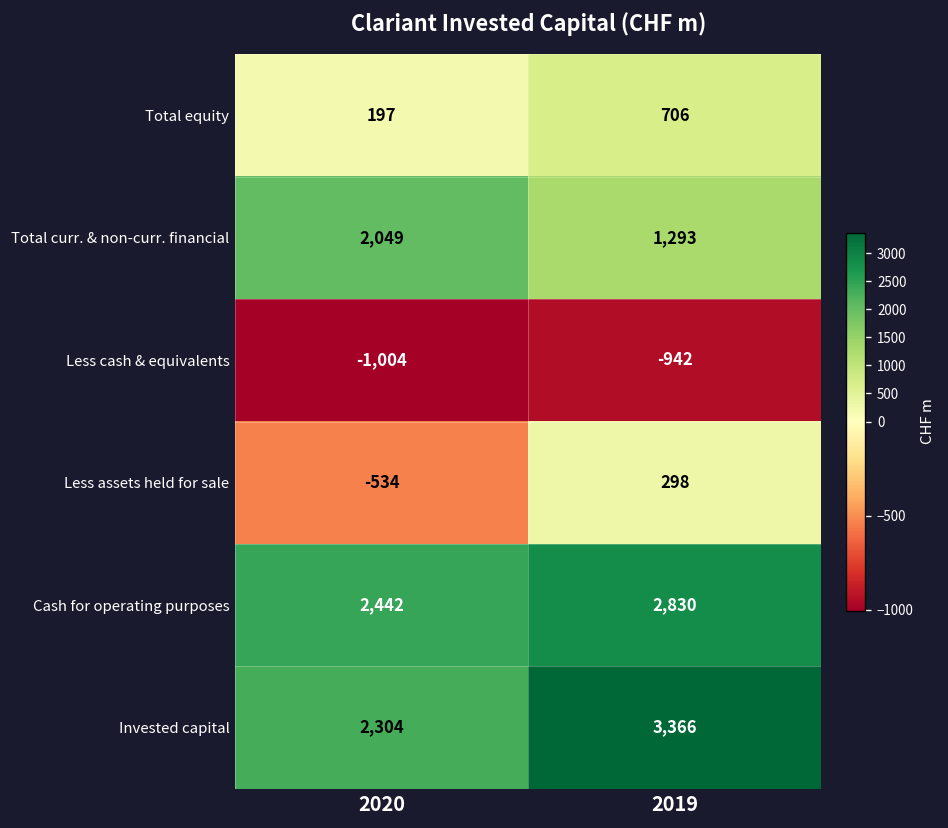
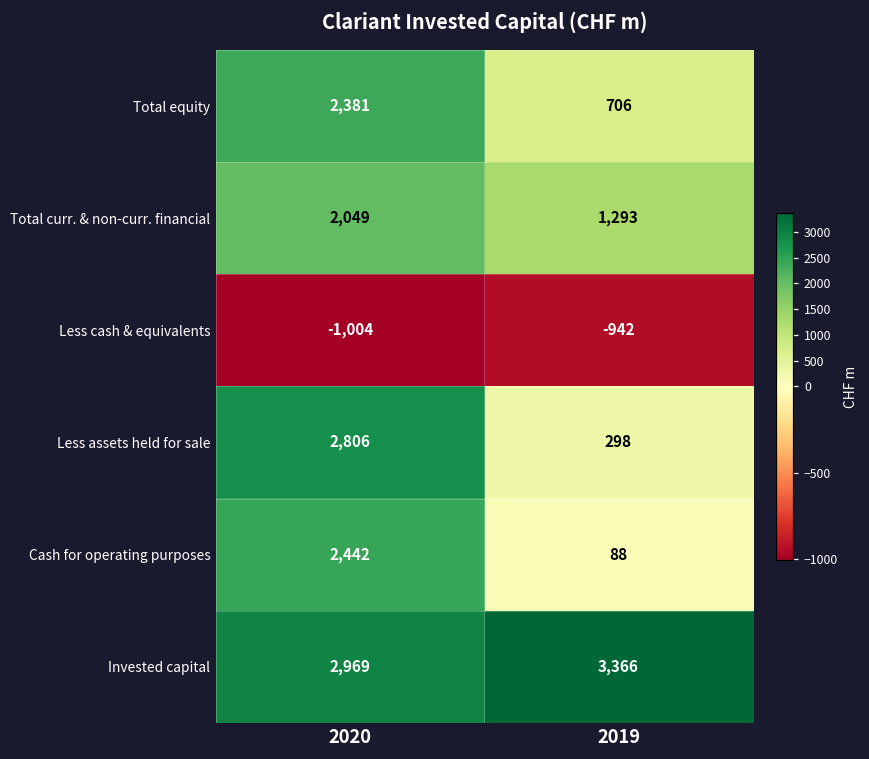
Total equity, 2020: 197 -> 2,381
Less assets held for sale, 2020: -534 -> 2,806
Cash for operating purposes, 2019: 2,830 -> 88
Invested capital, 2020: 2,304 -> 2,969
